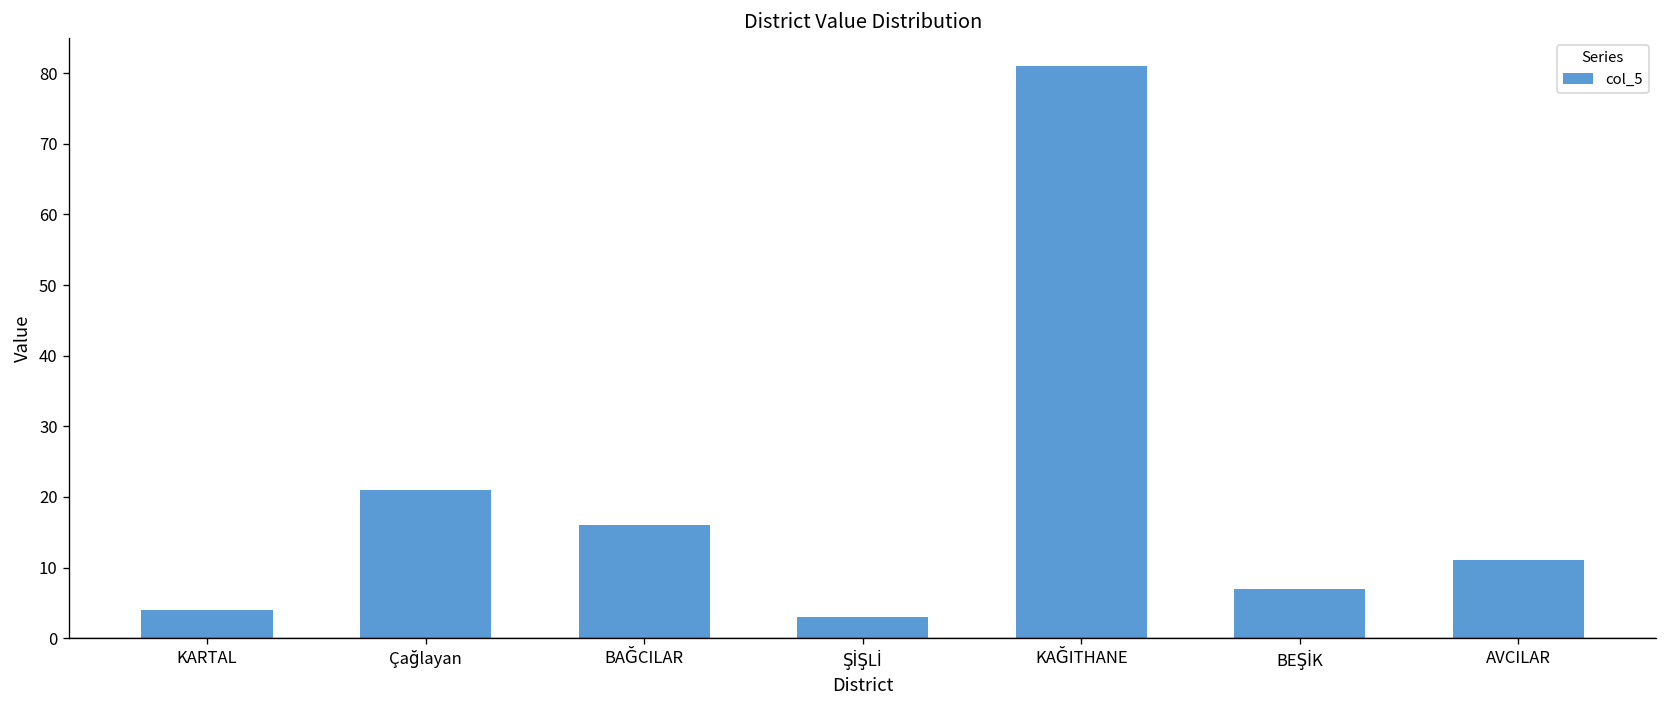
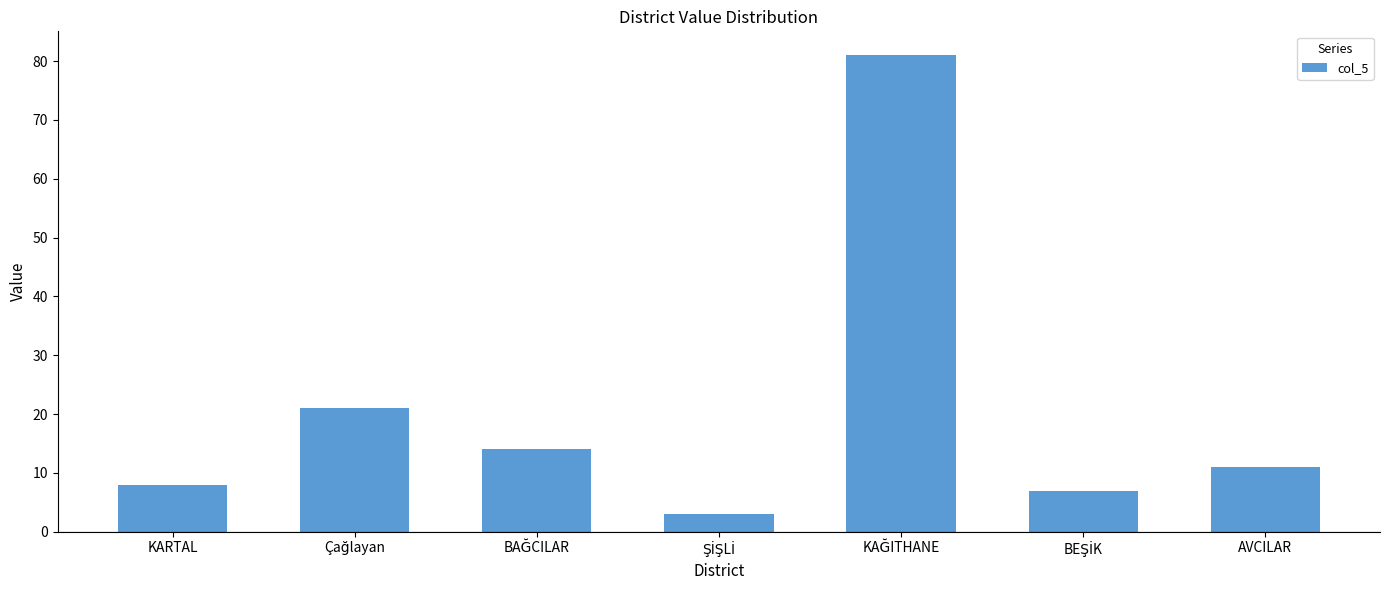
KARTAL: 4 -> 8
BAĞCILAR: 16 -> 14
